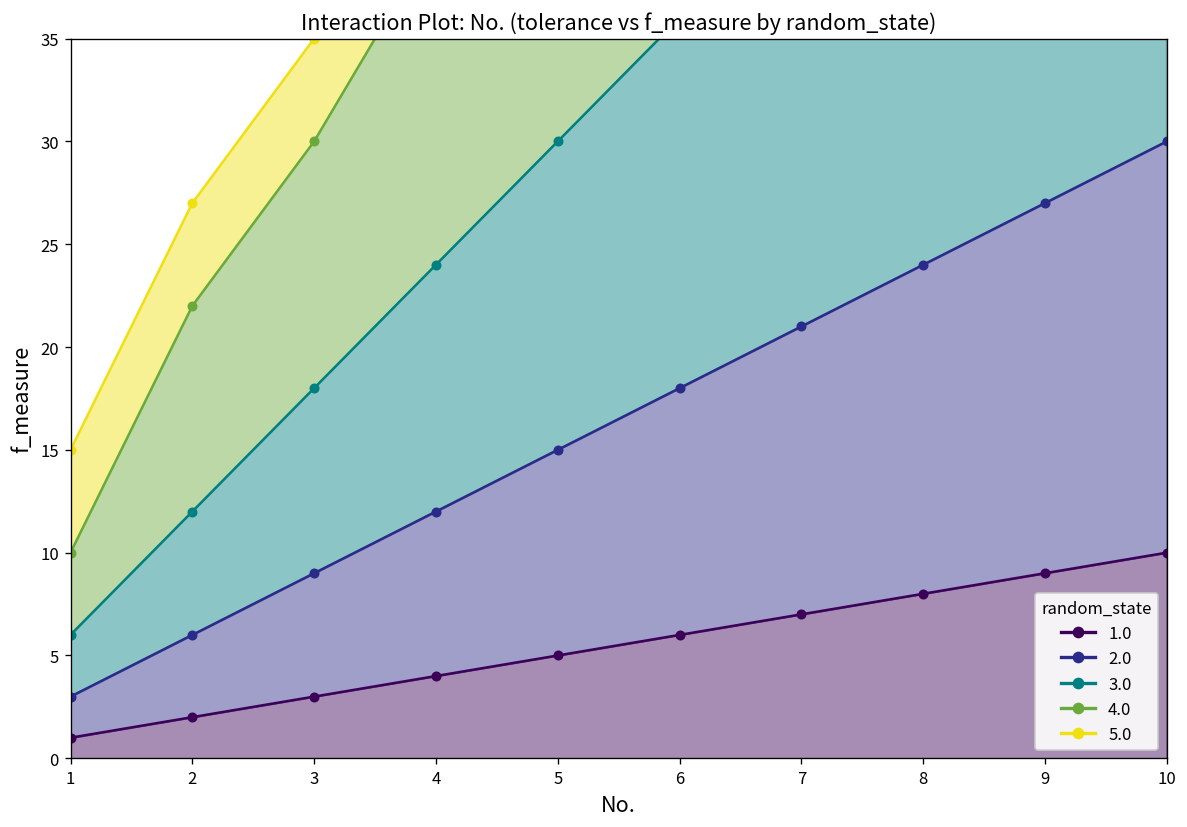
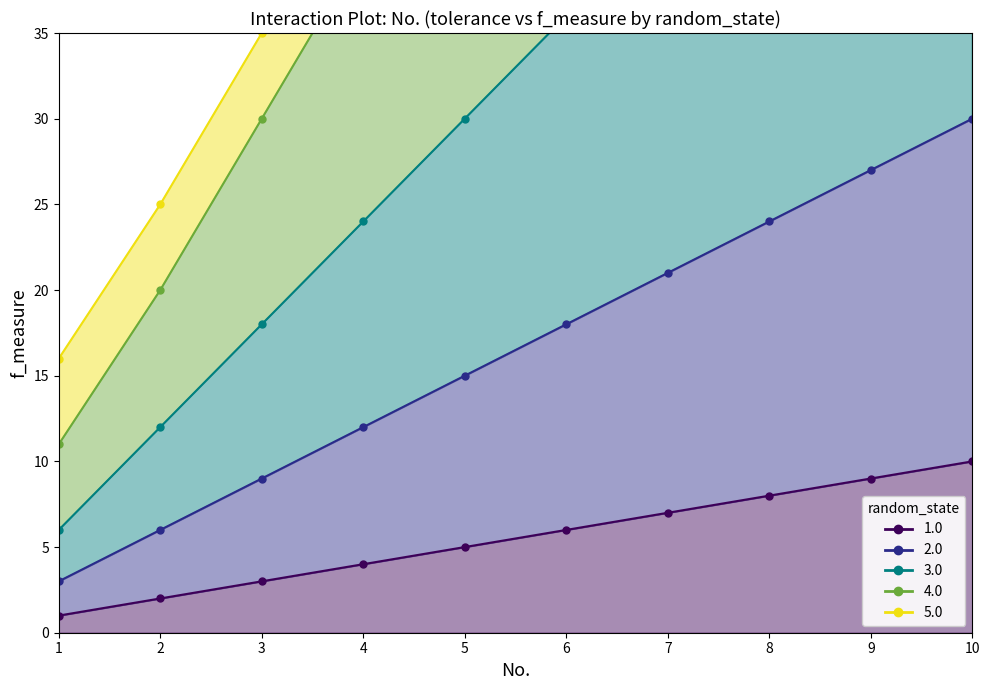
4.0, 1: 4 -> 5
4.0, 2: 10 -> 8
